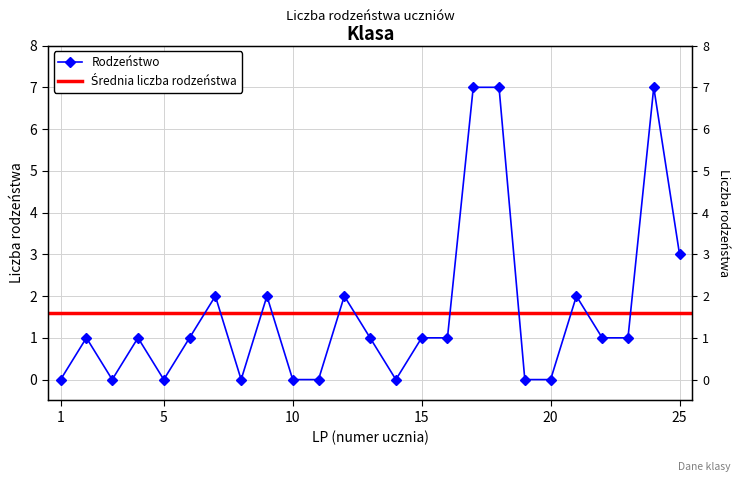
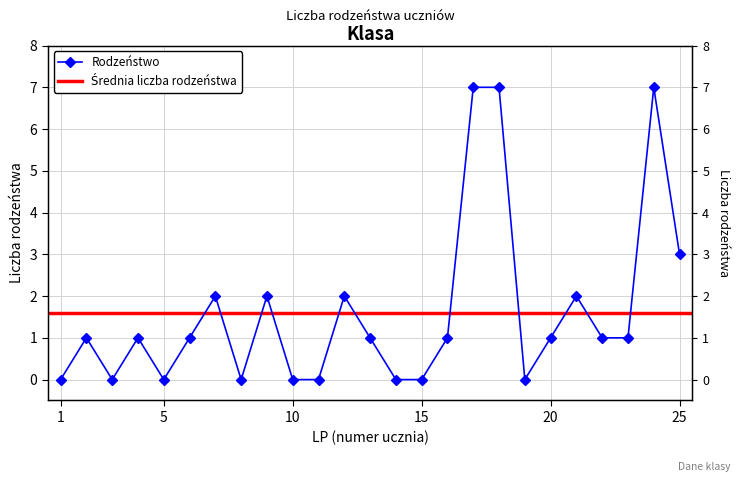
15: 1 -> 0
20: 0 -> 1
